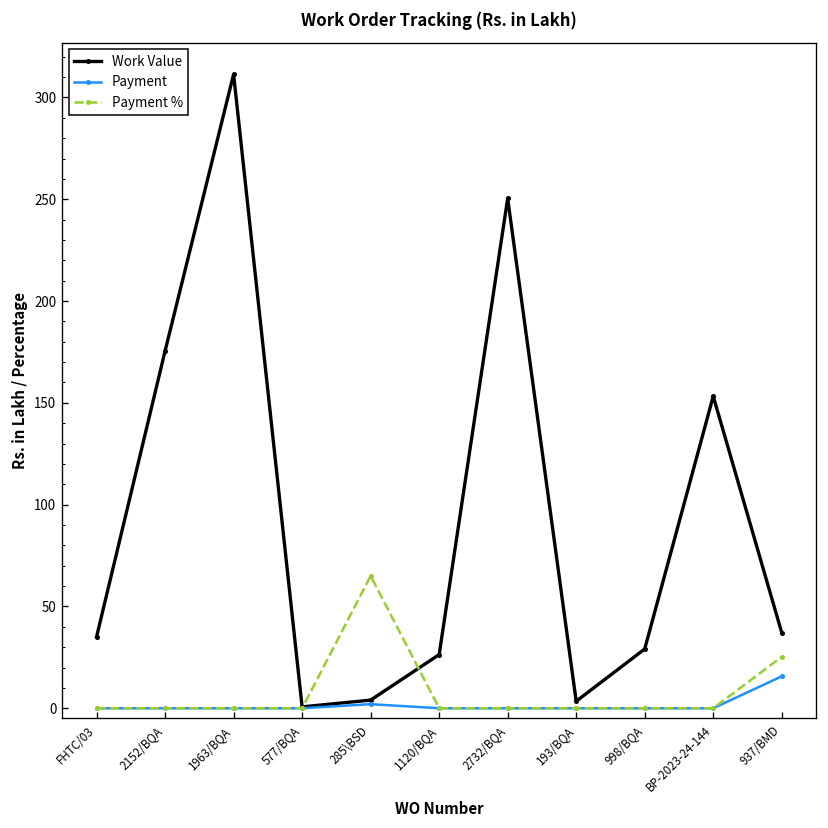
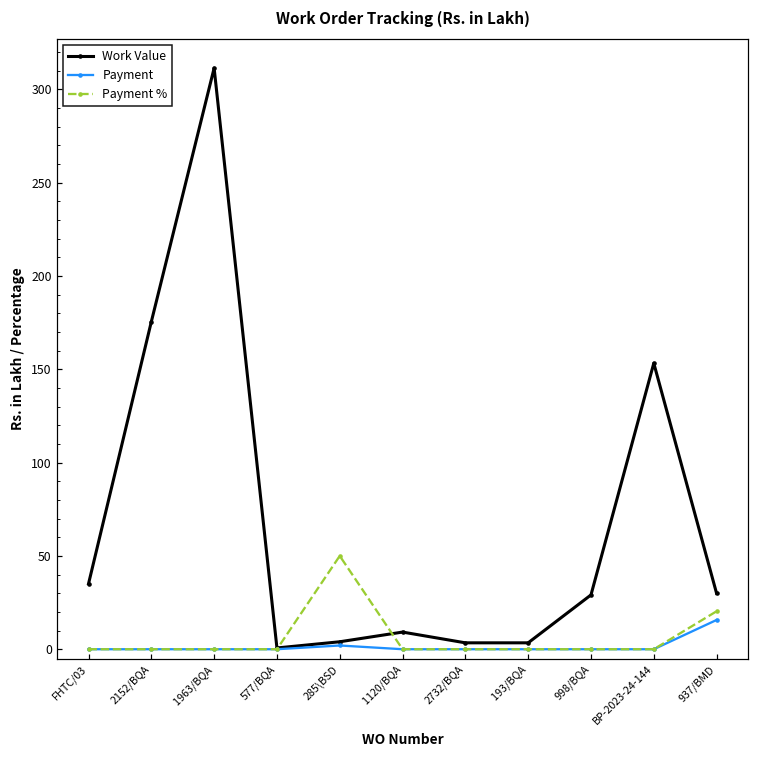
Payment %, 285\BSD: 65 -> 50
Work Value, 1120/BQA: 26 -> 9
Work Value, 2732/BQA: 250 -> 3
Work Value, 937/BMD: 37 -> 30
Payment %, 937/BMD: 25 -> 20
